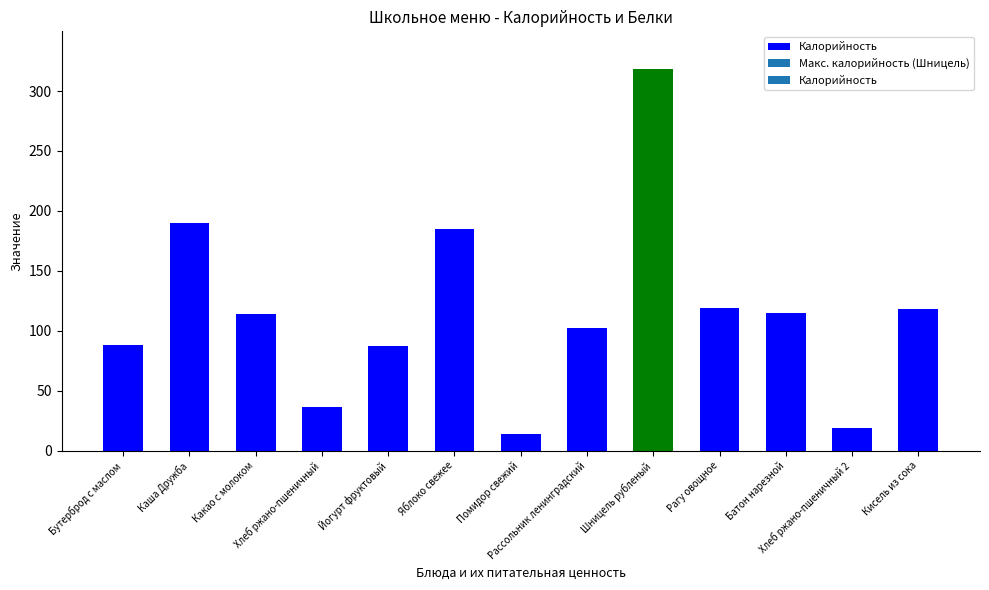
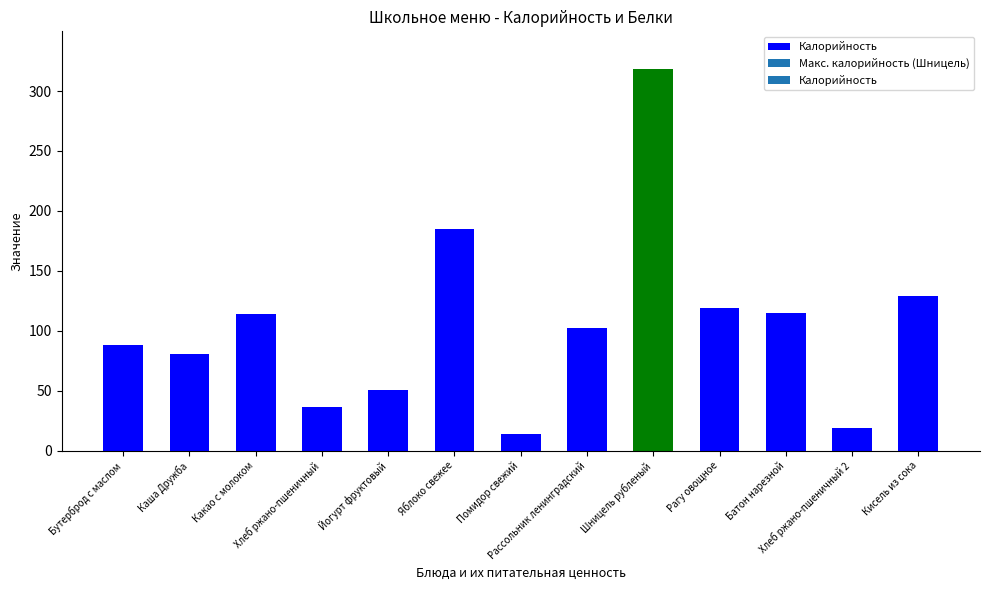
Каша Дружба: 190 -> 81
Йогурт фруктовый: 87 -> 51
Кисель из сока: 118 -> 129
